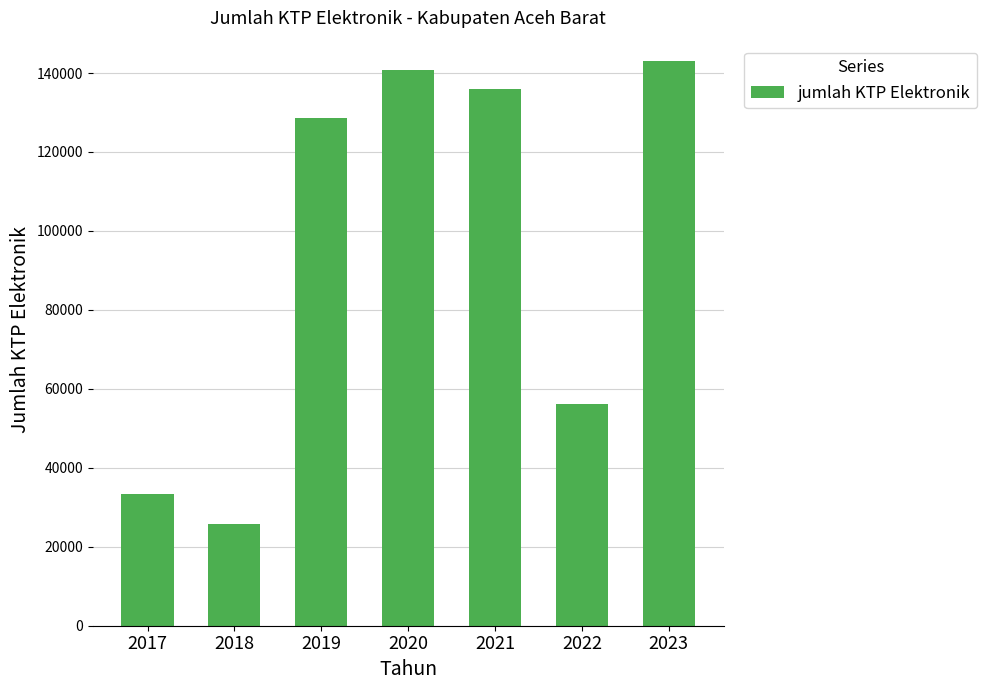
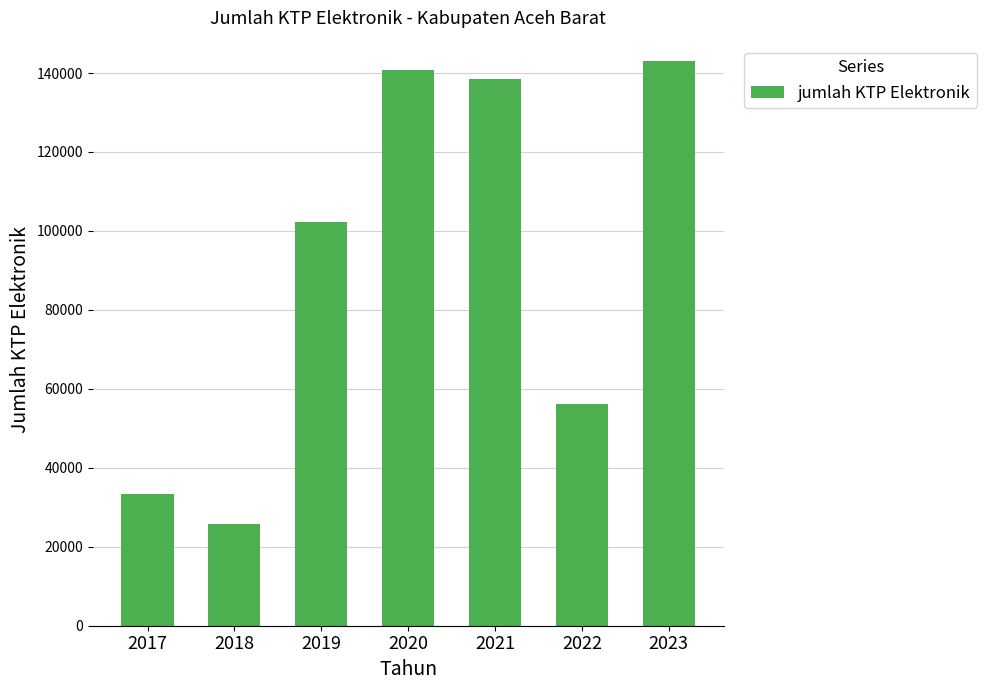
2019: 129000 -> 102000
2021: 136000 -> 139000
